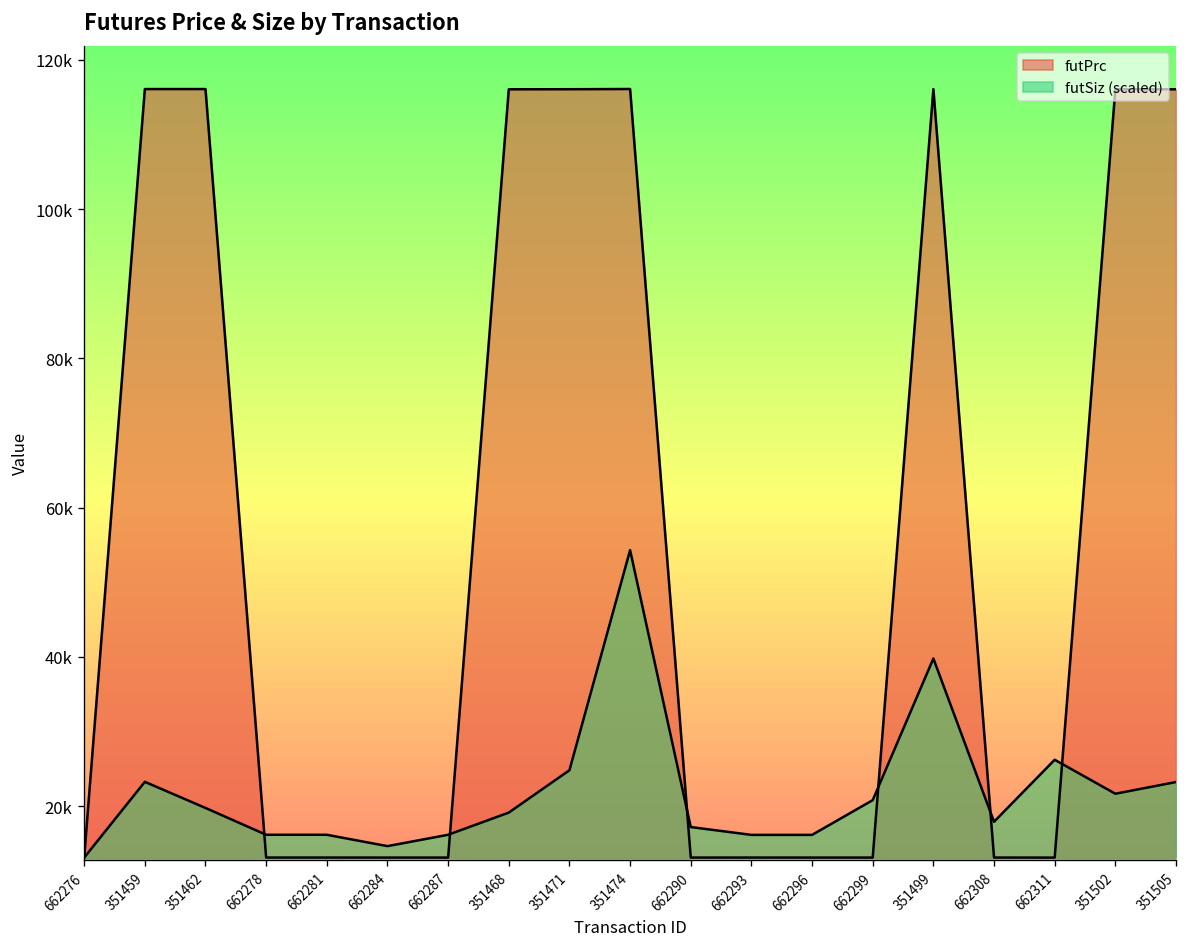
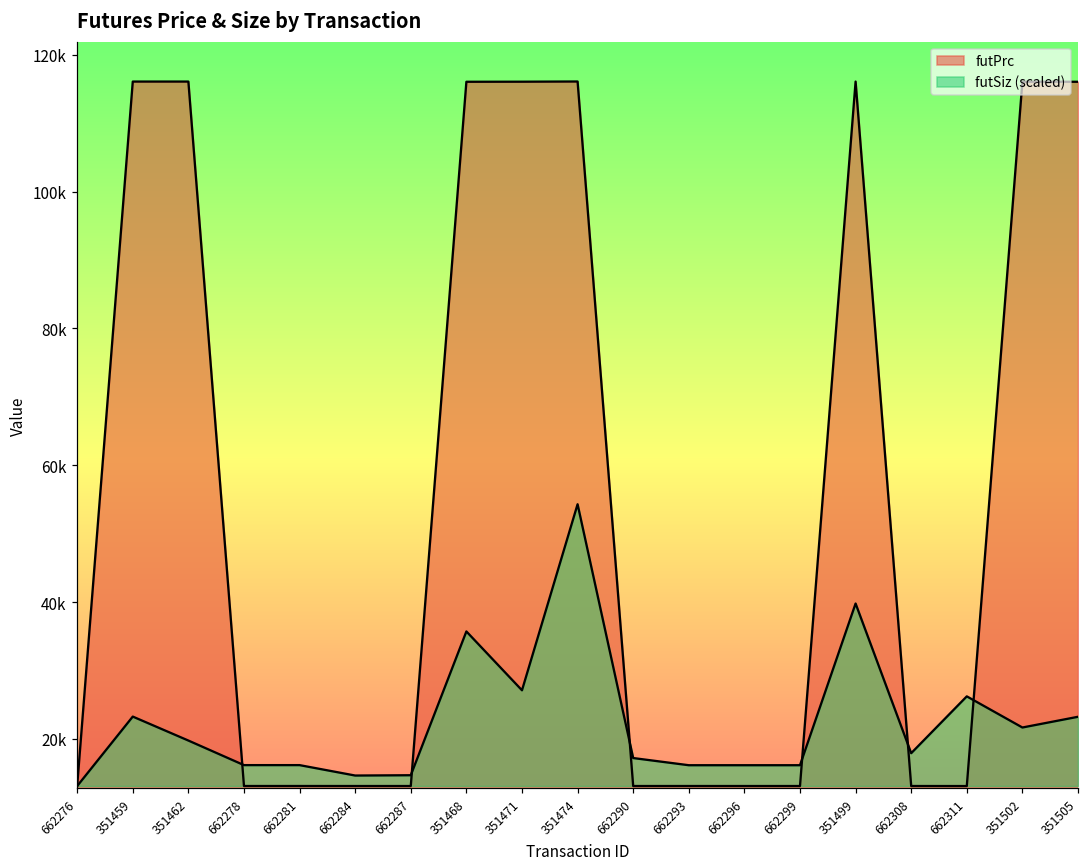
futSiz (scaled), 662287: 16000 -> 15000
futSiz (scaled), 351468: 19000 -> 36000
futSiz (scaled), 351471: 25000 -> 27000
futSiz (scaled), 662299: 21000 -> 16000
